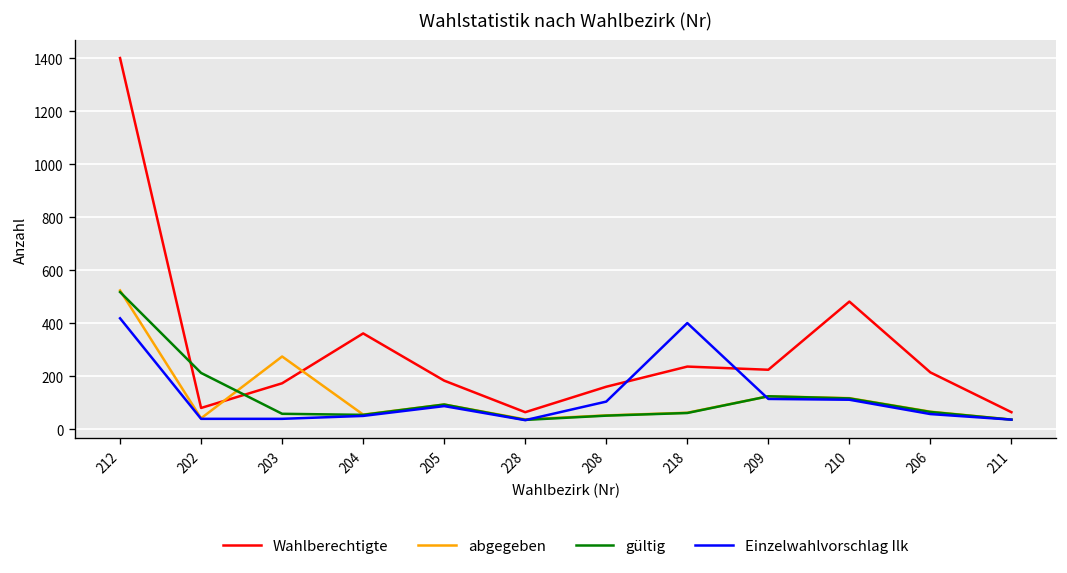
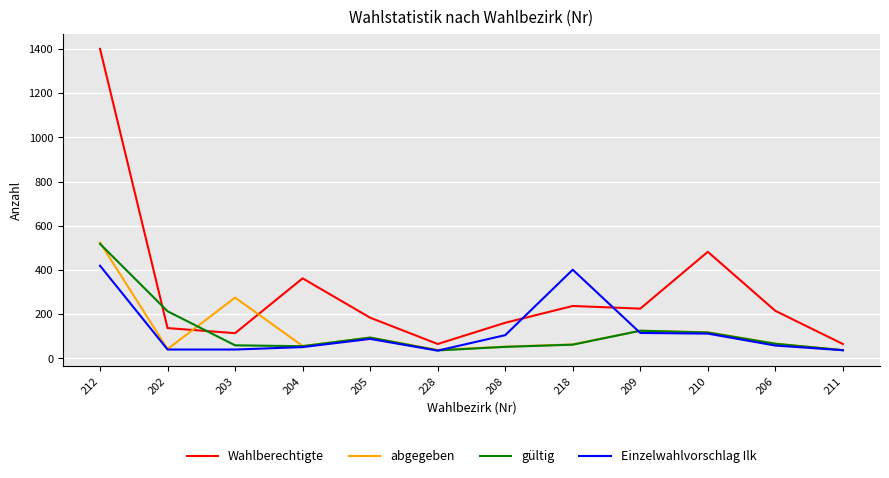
Wahlberechtigte, 202: 80 -> 140
Wahlberechtigte, 203: 170 -> 110
